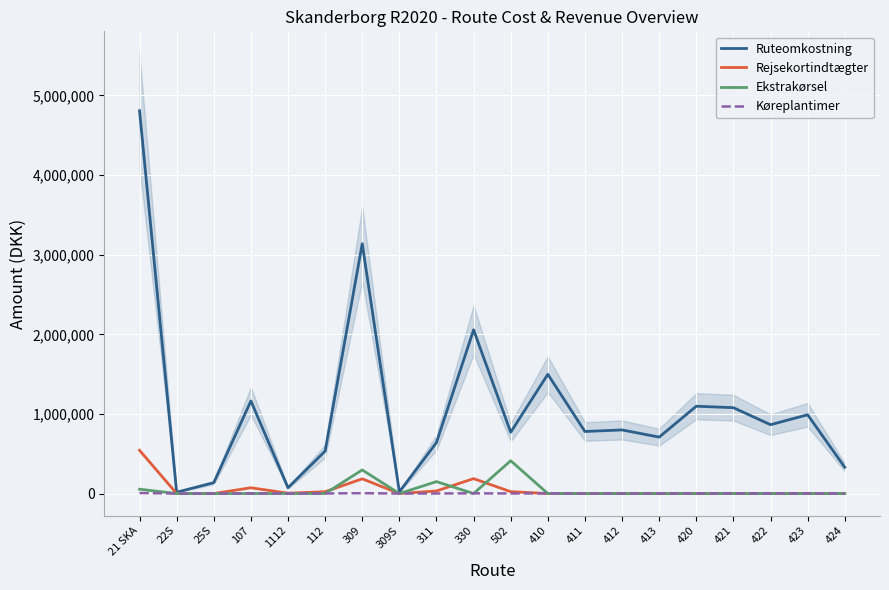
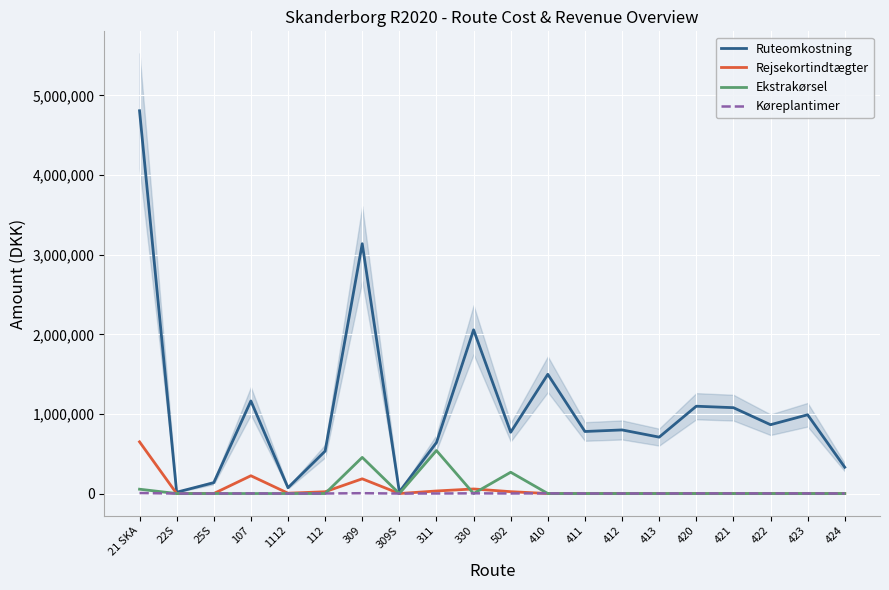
Rejsekortindtægter, 21 SKA: 500,000 -> 600,000
Rejsekortindtægter, 107: 100,000 -> 200,000
Ekstrakørsel, 309: 300,000 -> 500,000
Ekstrakørsel, 311: 100,000 -> 500,000
Rejsekortindtægter, 330: 200,000 -> 100,000
Ekstrakørsel, 502: 400,000 -> 300,000
